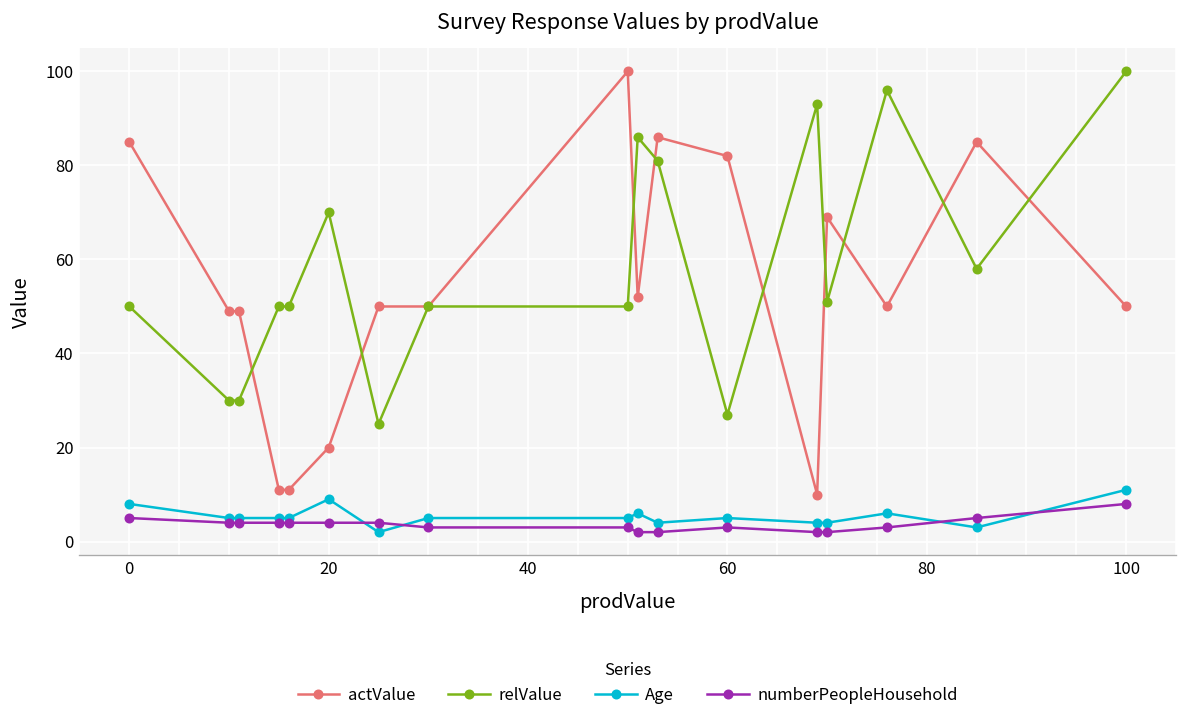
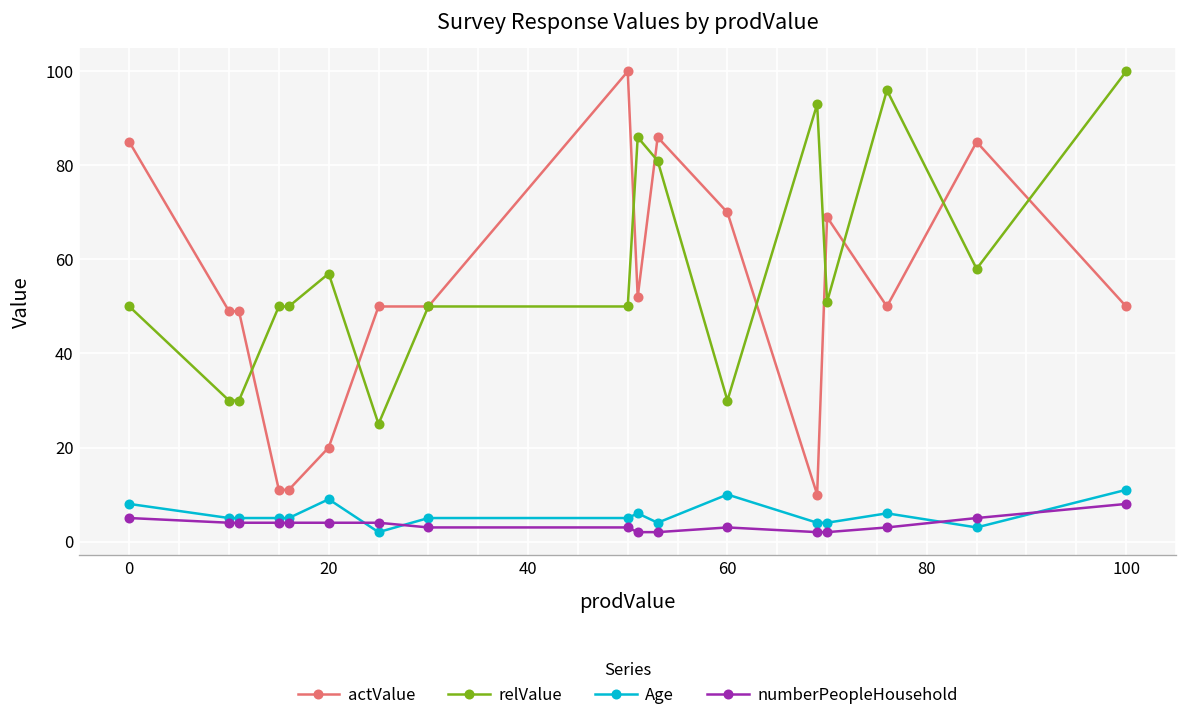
relValue, 20: 70 -> 57
actValue, 60: 82 -> 70
relValue, 60: 27 -> 30
Age, 60: 5 -> 10
